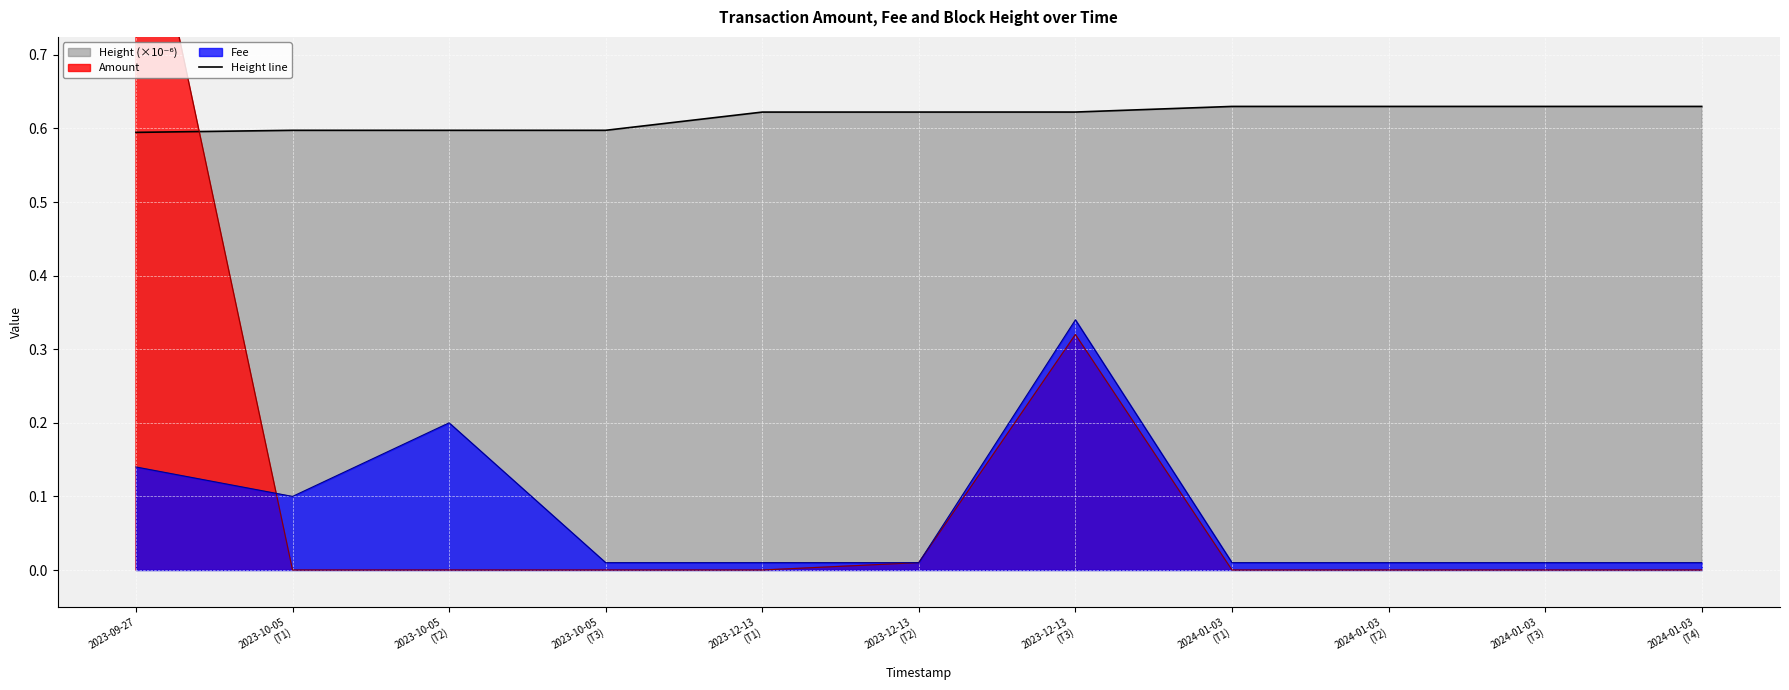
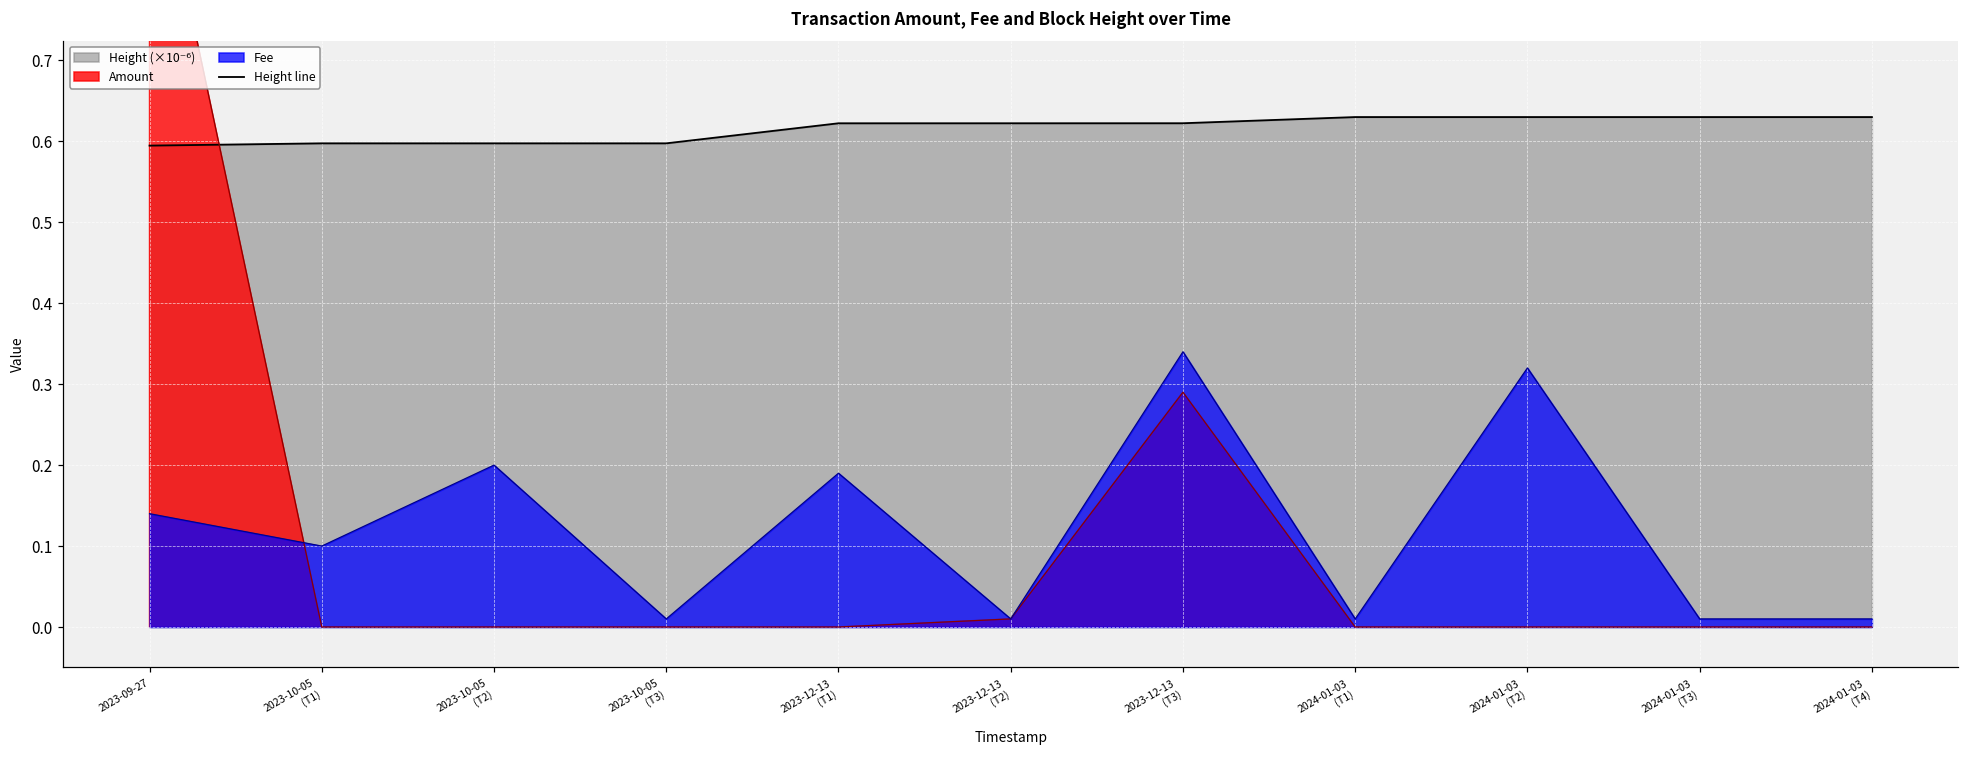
Fee, 2023-12-13 (T1): 0.01 -> 0.19
Amount, 2023-12-13 (T3): 0.32 -> 0.29
Fee, 2024-01-03 (T2): 0.01 -> 0.32
